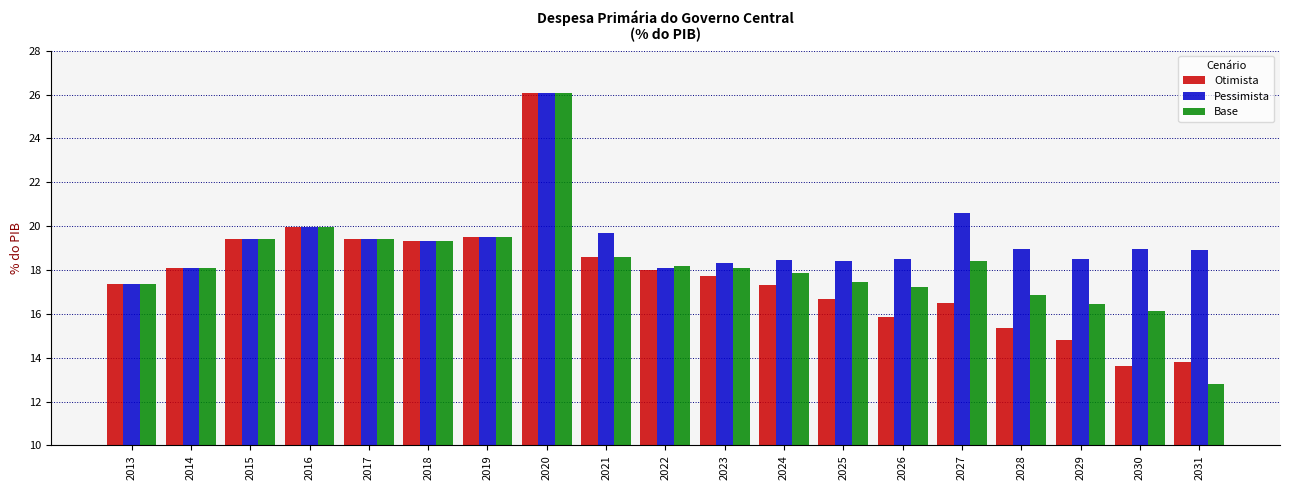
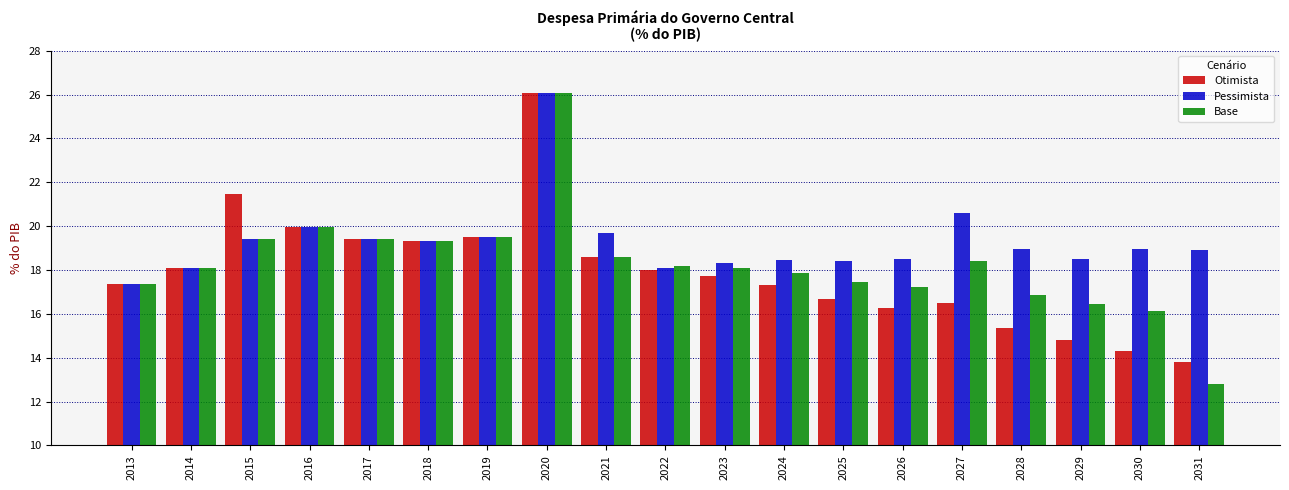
Otimista, 2015: 19.4 -> 21.5
Otimista, 2026: 15.8 -> 16.2
Otimista, 2030: 13.6 -> 14.3
